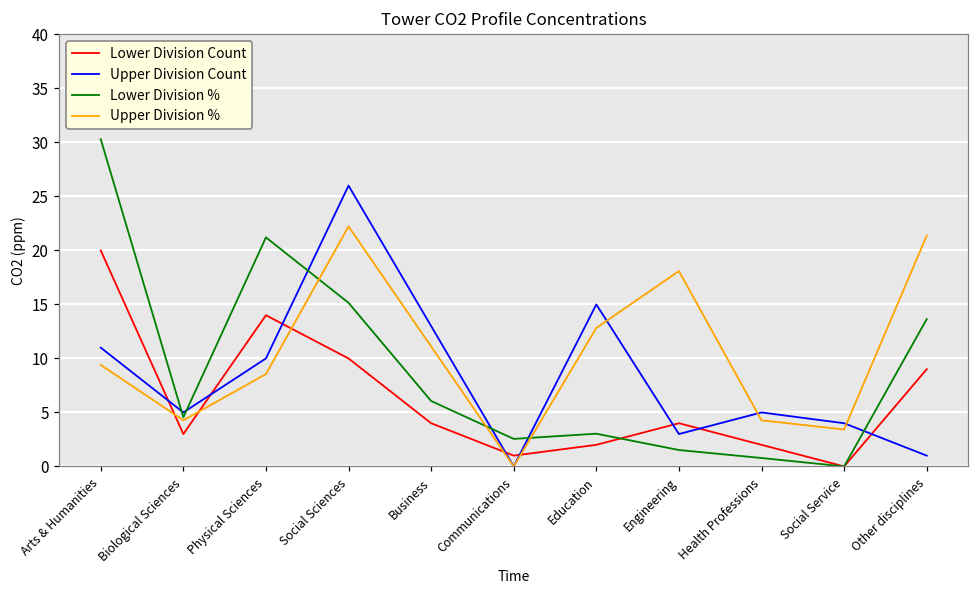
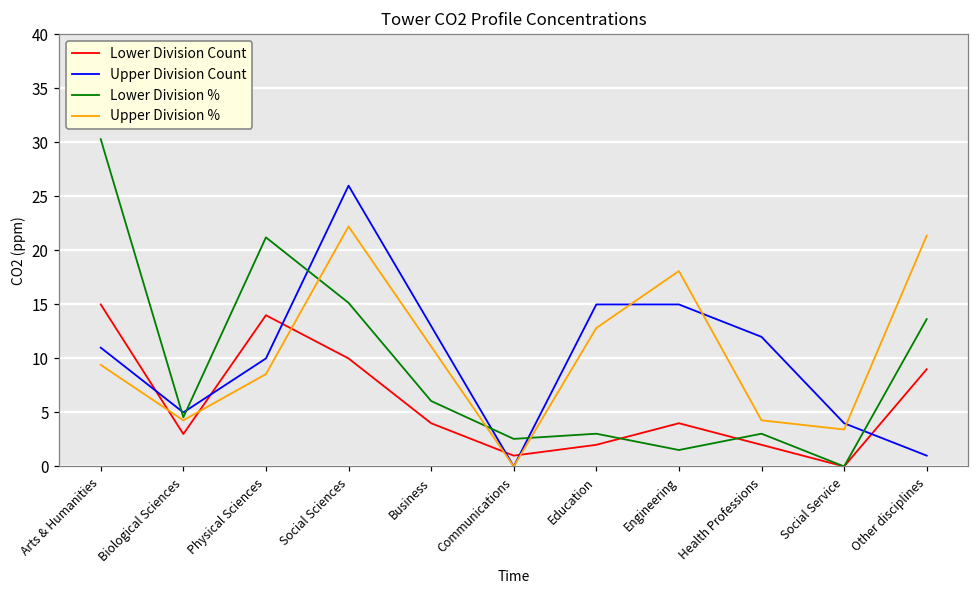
Lower Division Count, Arts & Humanities: 20 -> 15
Upper Division Count, Engineering: 3 -> 15
Upper Division Count, Health Professions: 5 -> 12
Lower Division %, Health Professions: 1 -> 3
